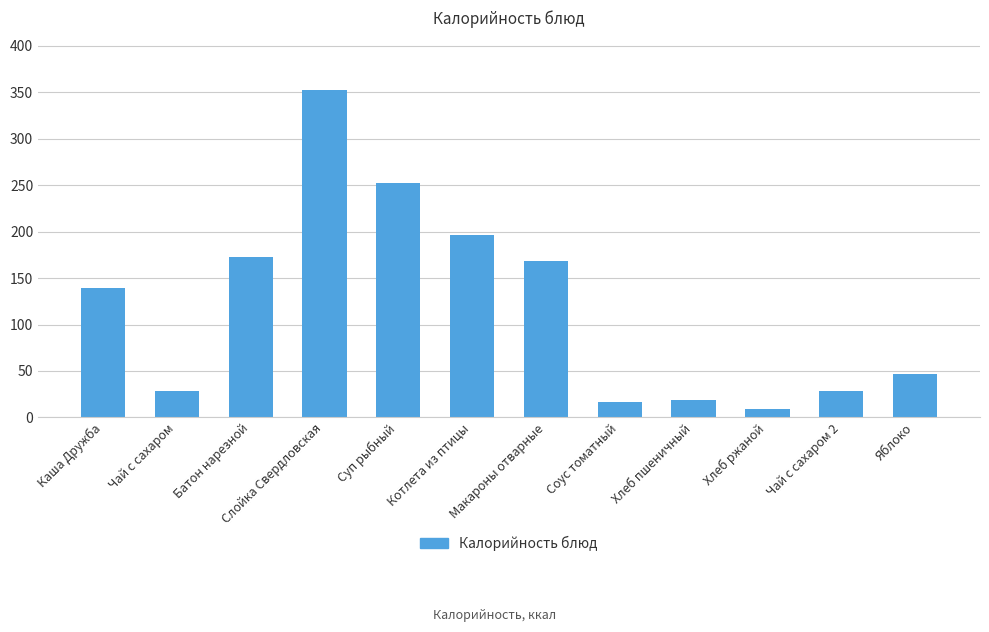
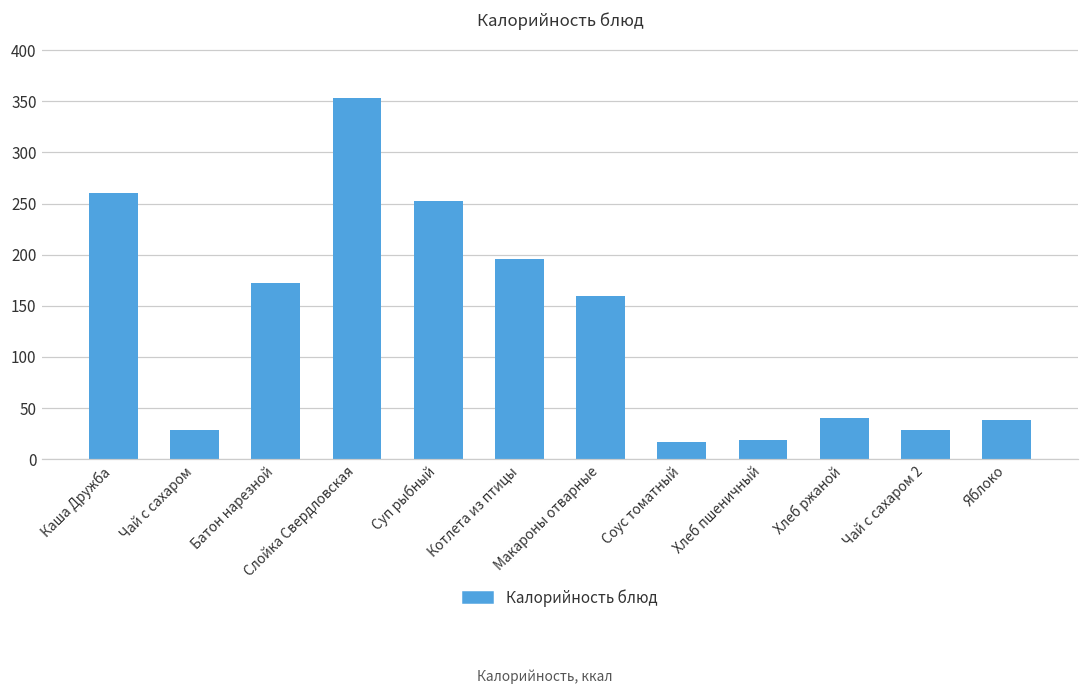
Каша Дружба: 140 -> 260
Макароны отварные: 170 -> 160
Хлеб ржаной: 10 -> 40
Яблоко: 50 -> 40
